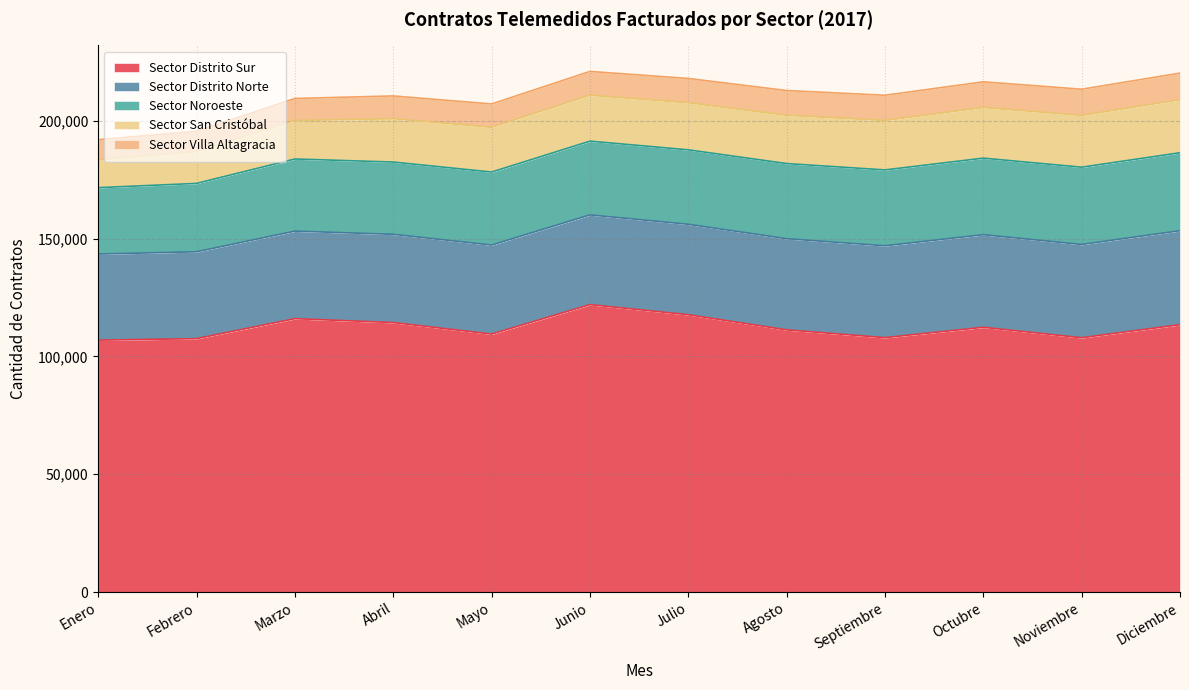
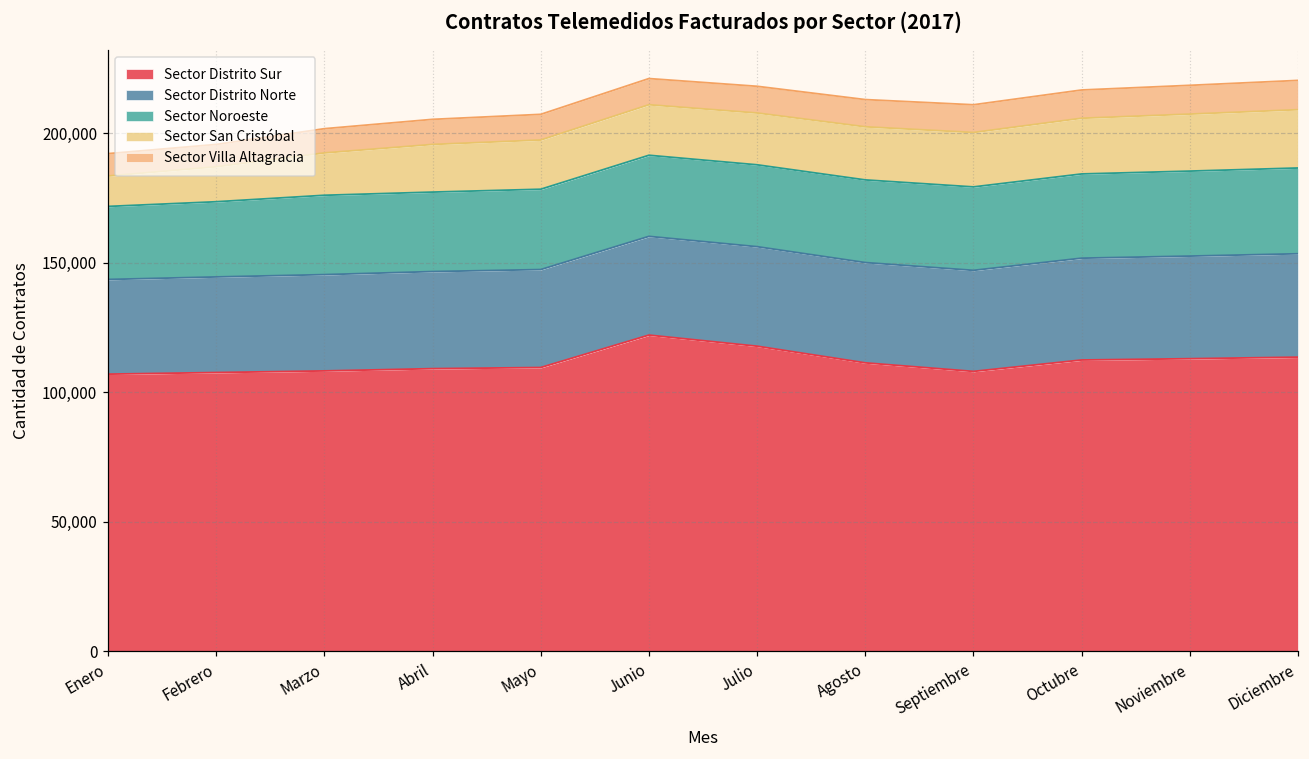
Sector Distrito Sur, Marzo: 116,000 -> 108,000
Sector Distrito Sur, Abril: 114,000 -> 109,000
Sector Distrito Sur, Noviembre: 108,000 -> 113,000
